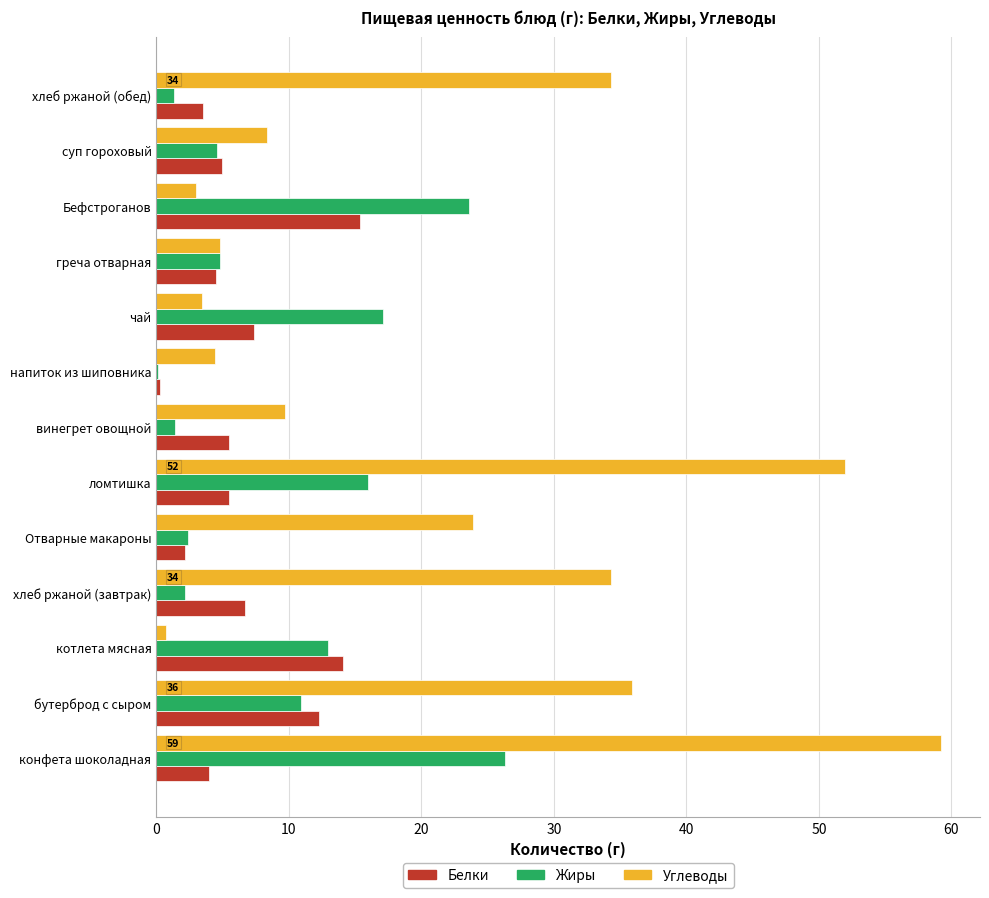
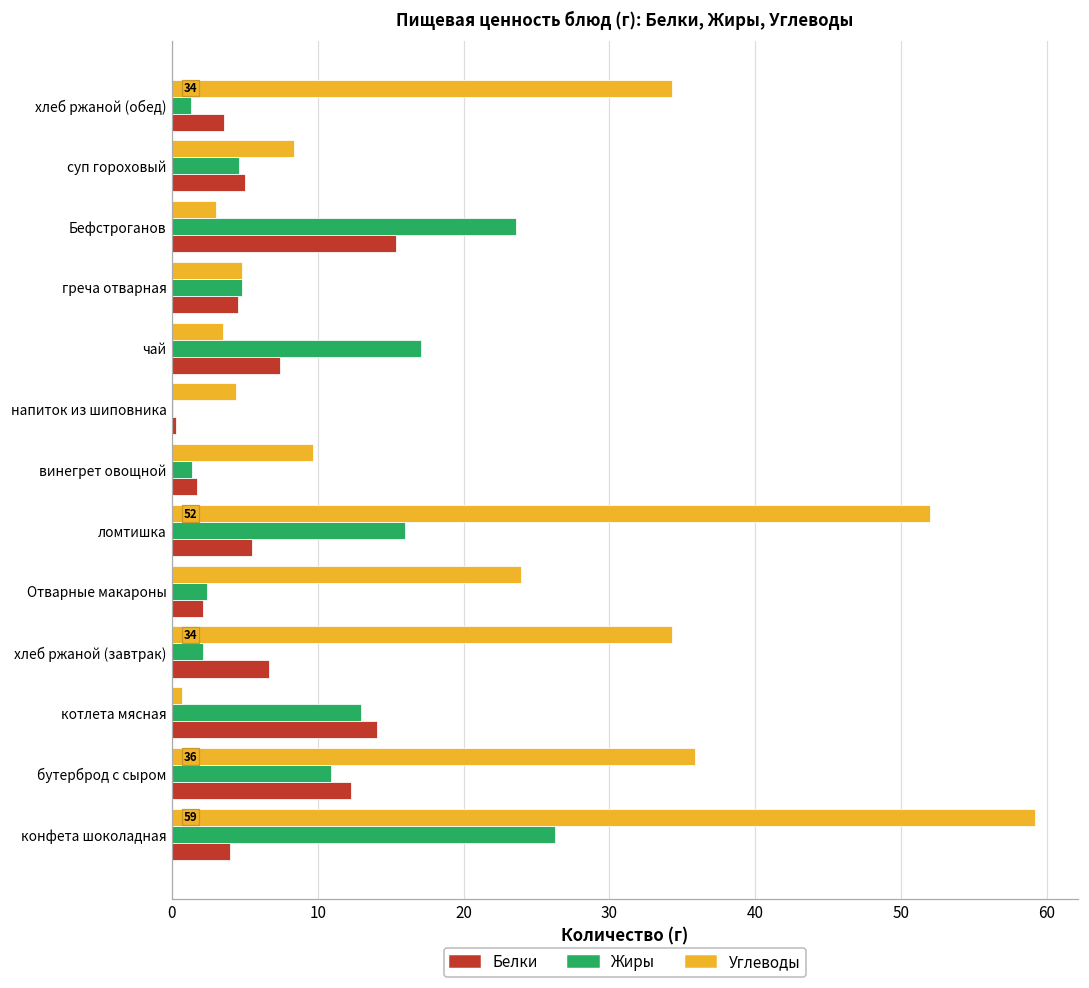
Белки, винегрет овощной: 5.5 -> 1.7
